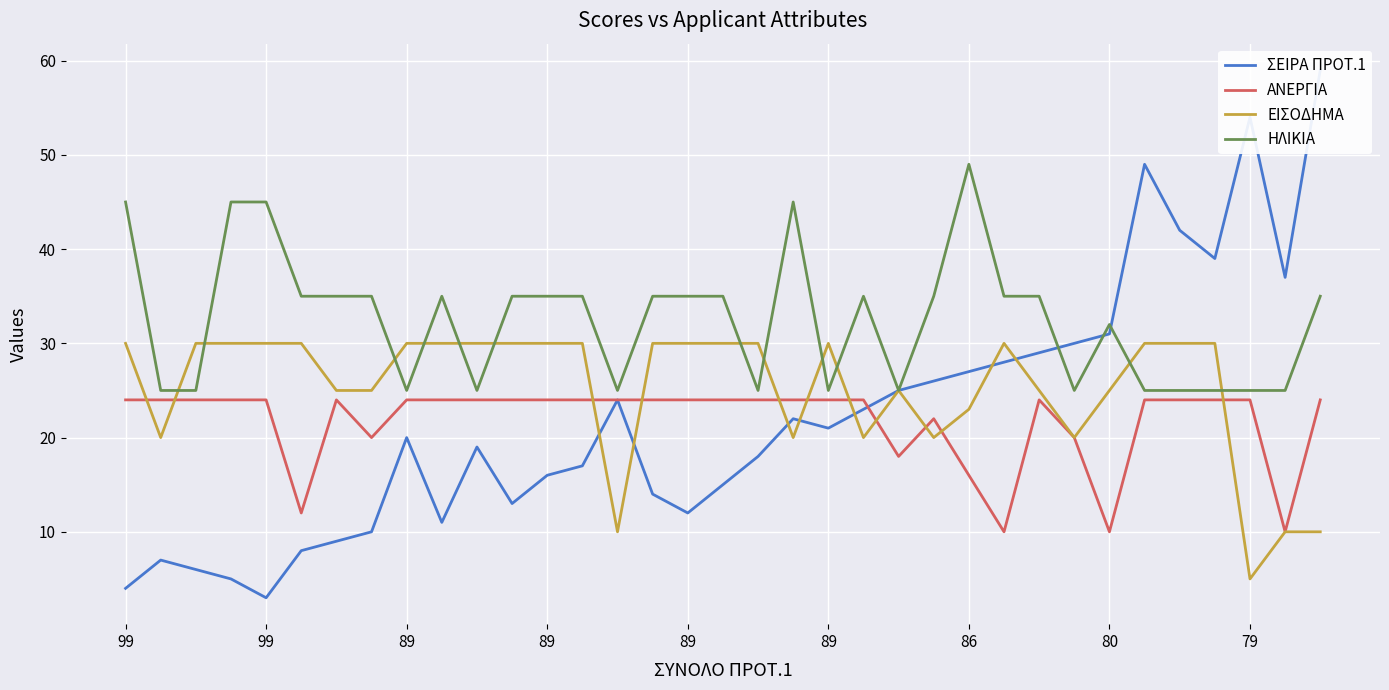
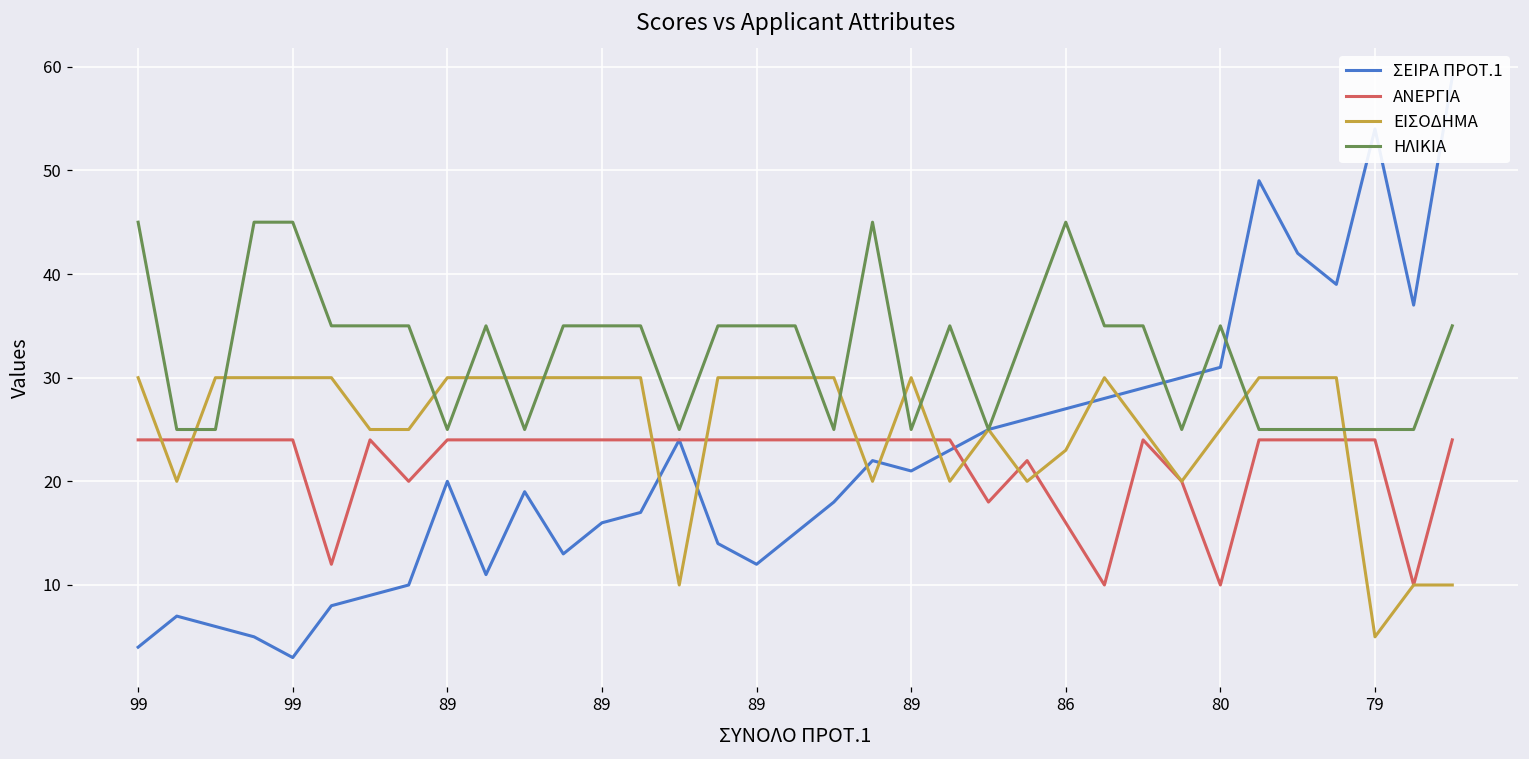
ΗΛΙΚΙΑ, 86: 49 -> 45
ΗΛΙΚΙΑ, 80: 32 -> 35
